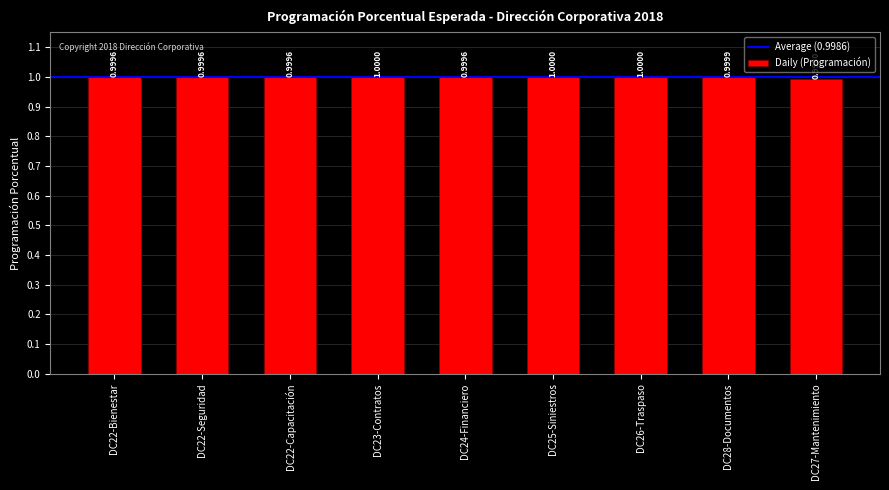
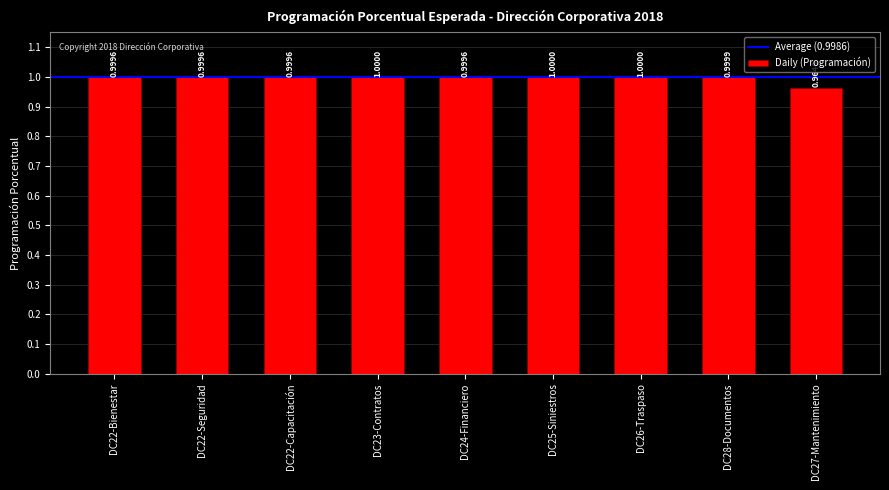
DC27-Mantenimiento: 0.99 -> 0.96
